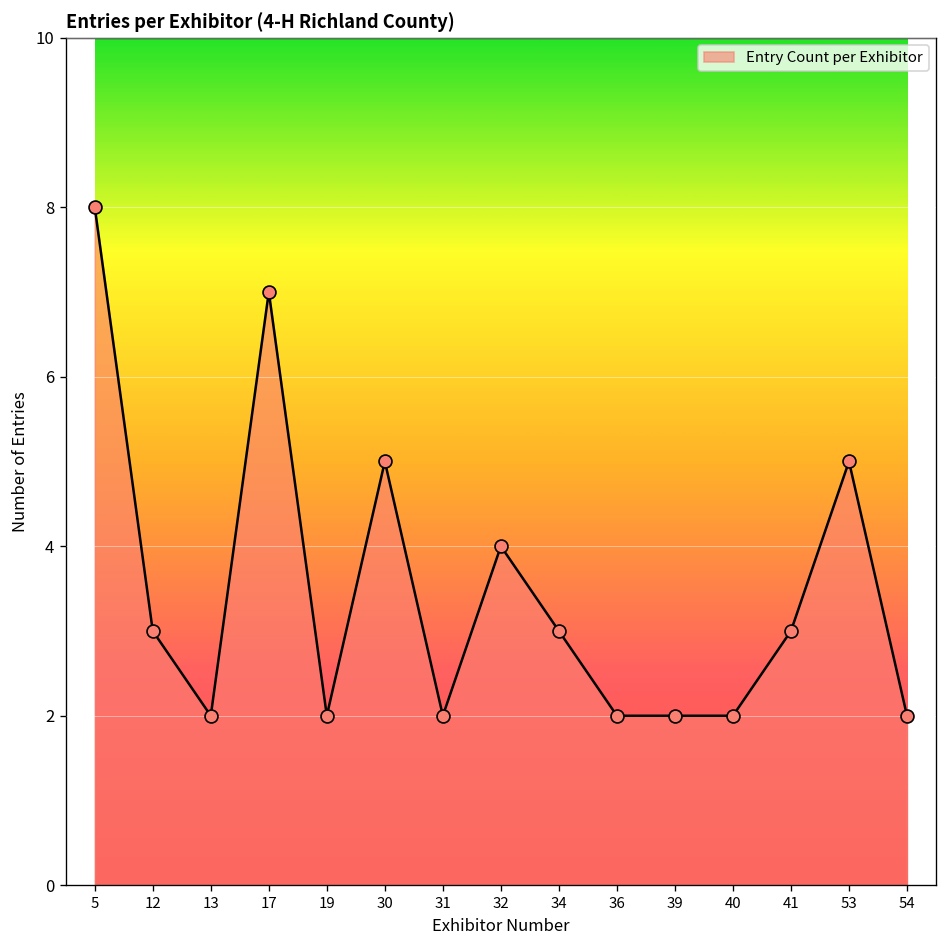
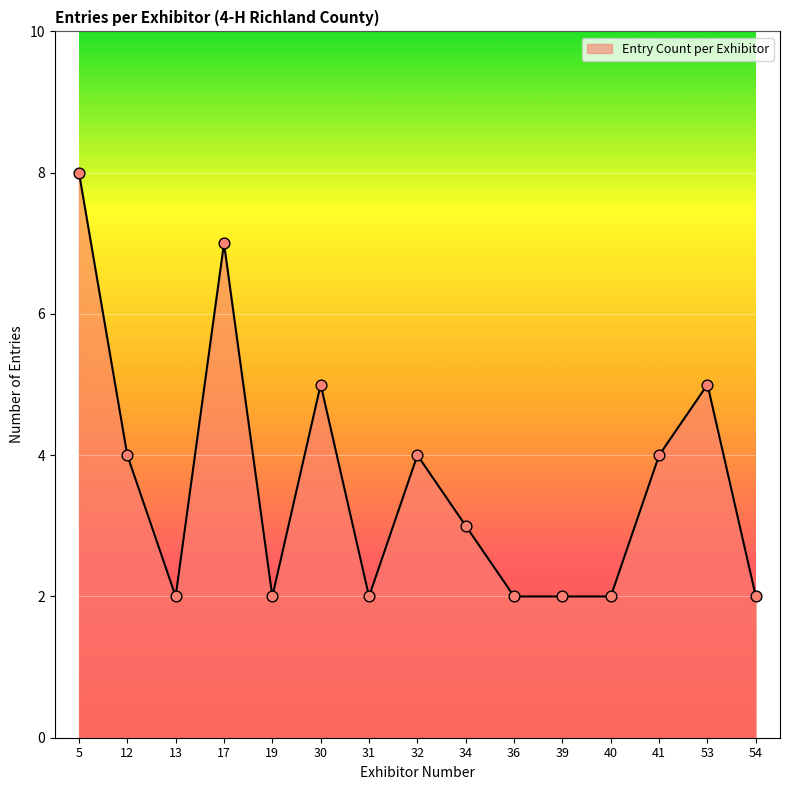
12: 3 -> 4
41: 3 -> 4
